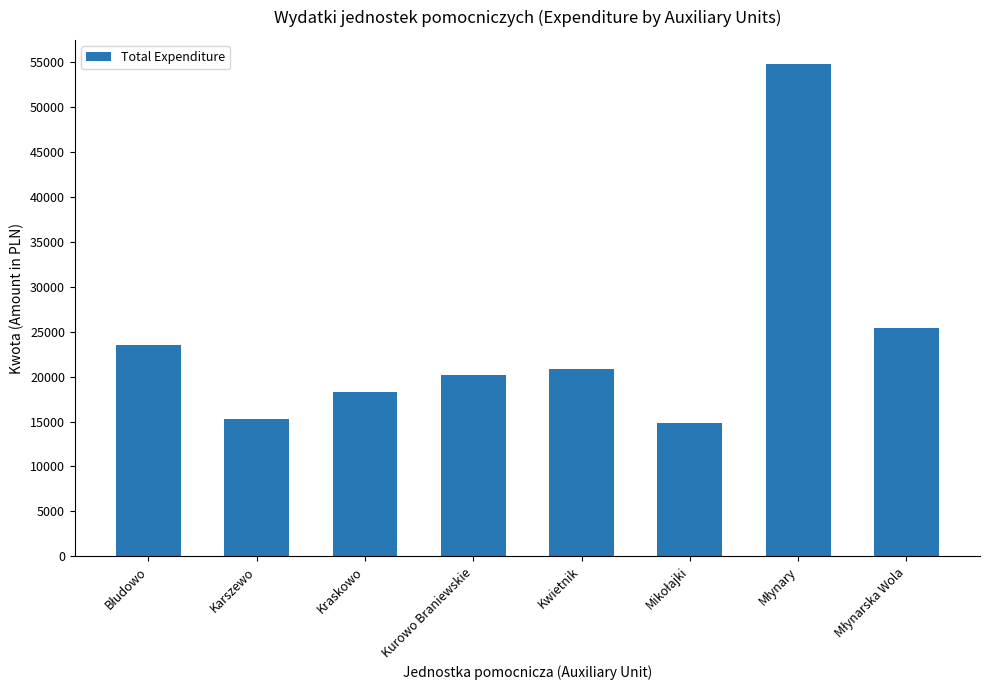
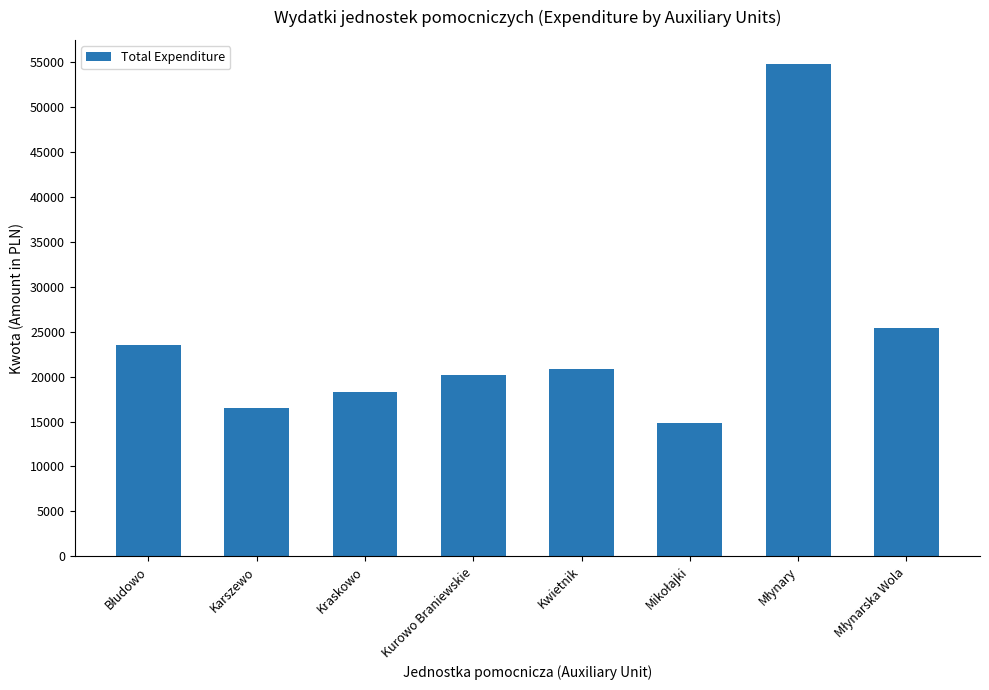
Karszewo: 15000 -> 17000
